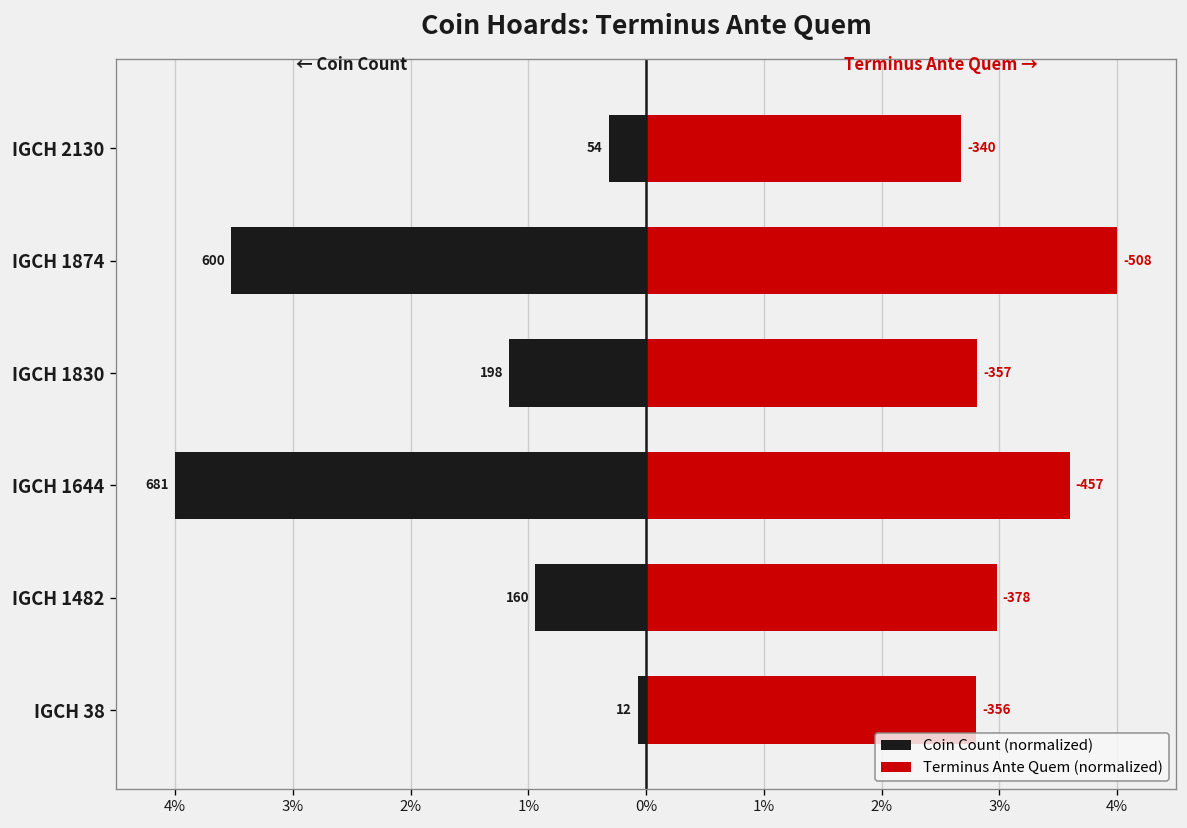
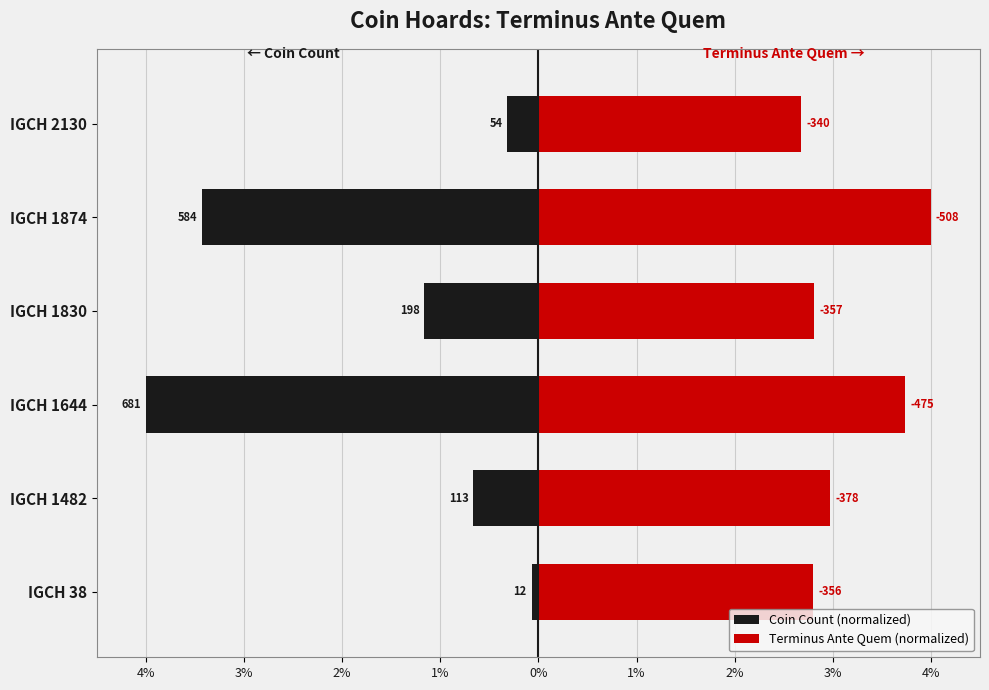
Coin Count (normalized), IGCH 1874: 600 -> 584
Terminus Ante Quem (normalized), IGCH 1644: -457 -> -475
Coin Count (normalized), IGCH 1482: 160 -> 113
